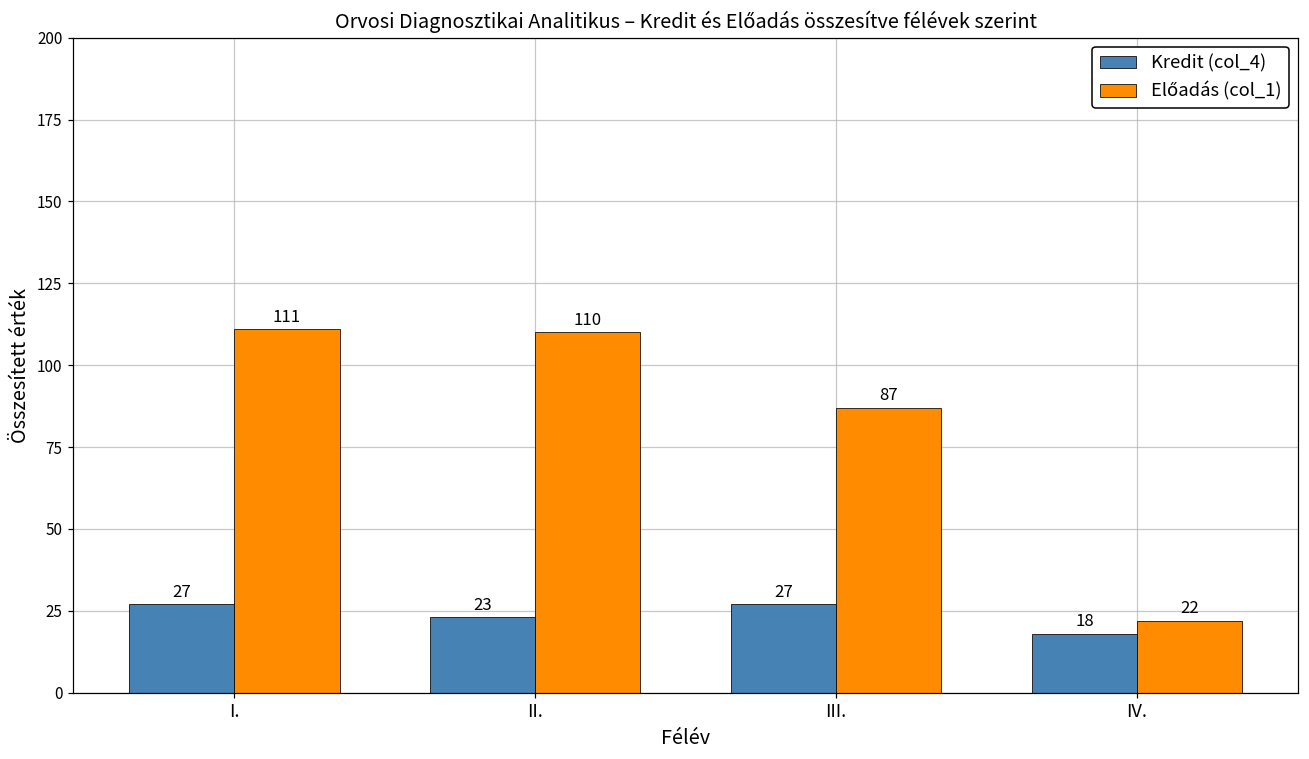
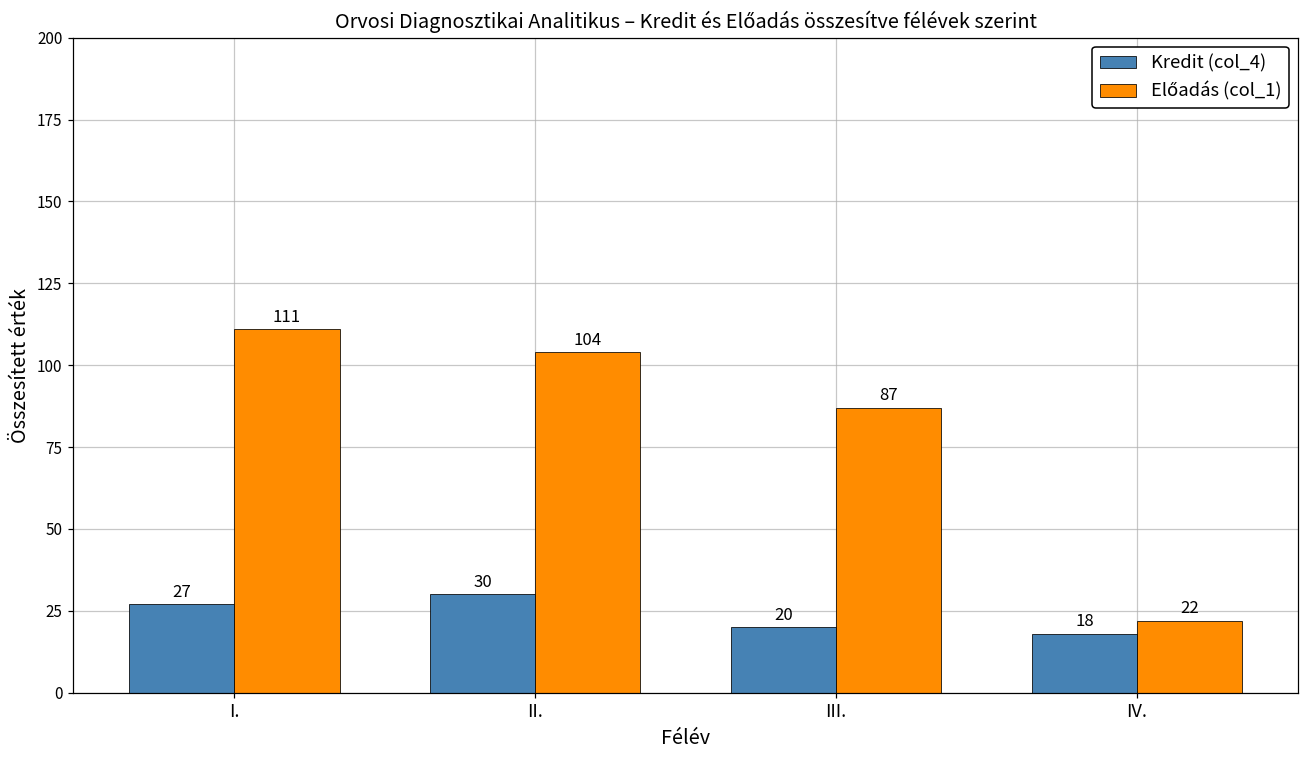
Kredit (col_4), II.: 23 -> 30
Előadás (col_1), II.: 110 -> 104
Kredit (col_4), III.: 27 -> 20
